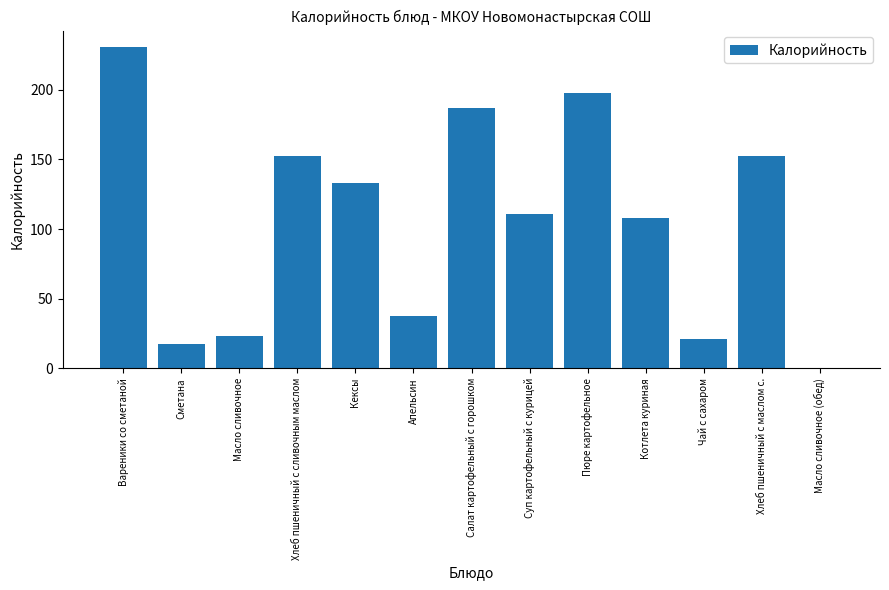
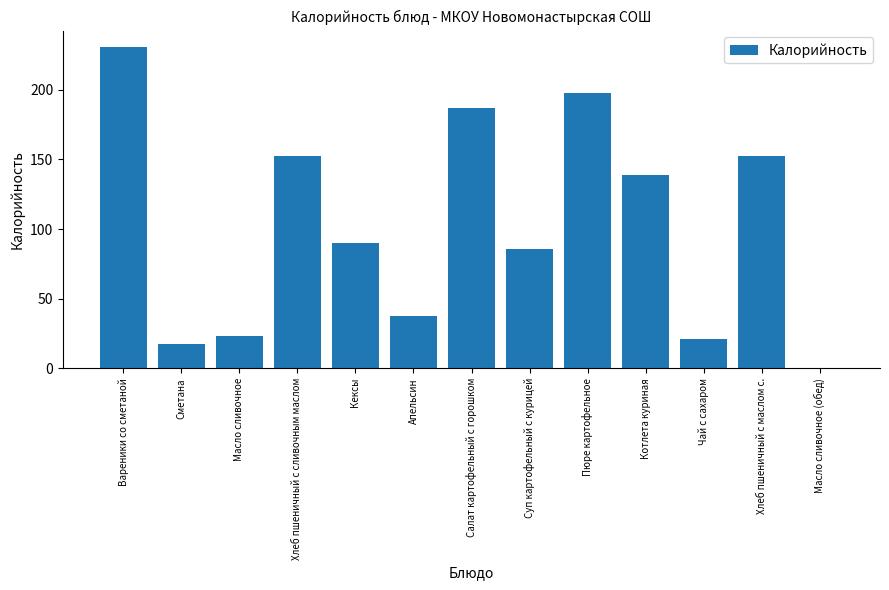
Кексы: 133 -> 90
Суп картофельный с курицей: 111 -> 86
Котлета куриная: 108 -> 139
